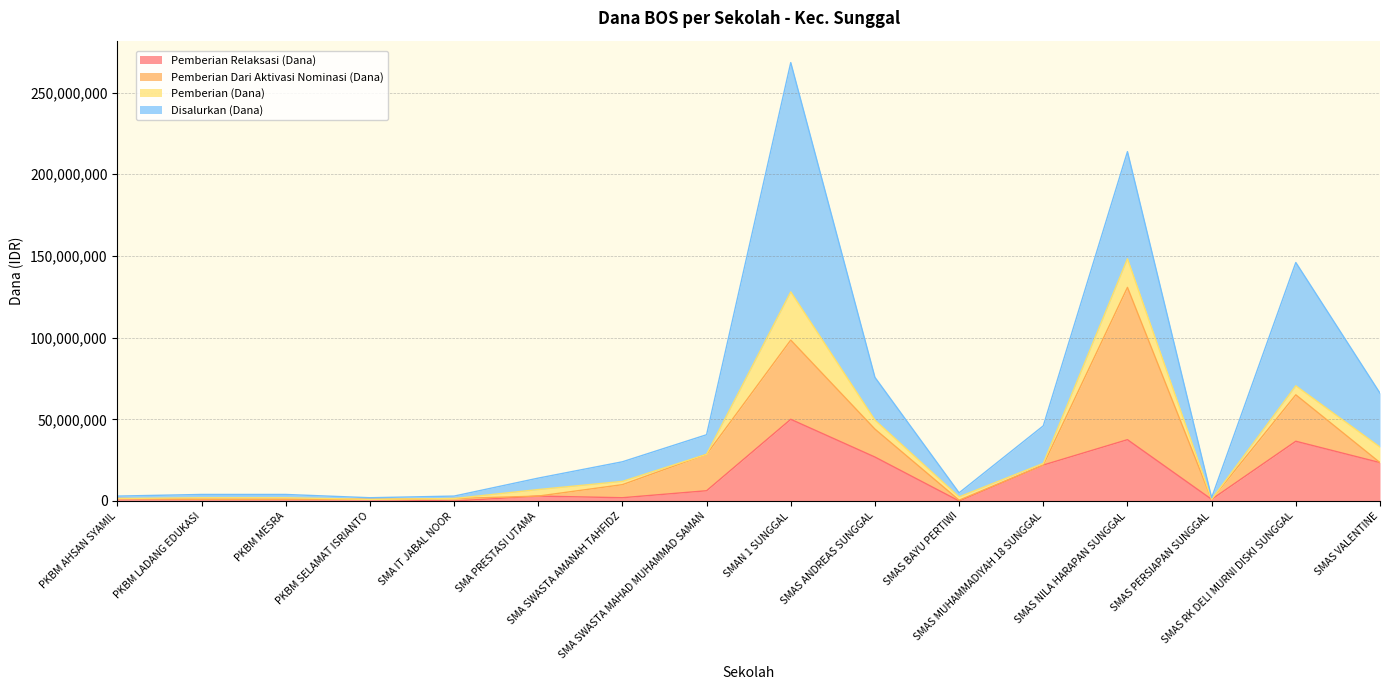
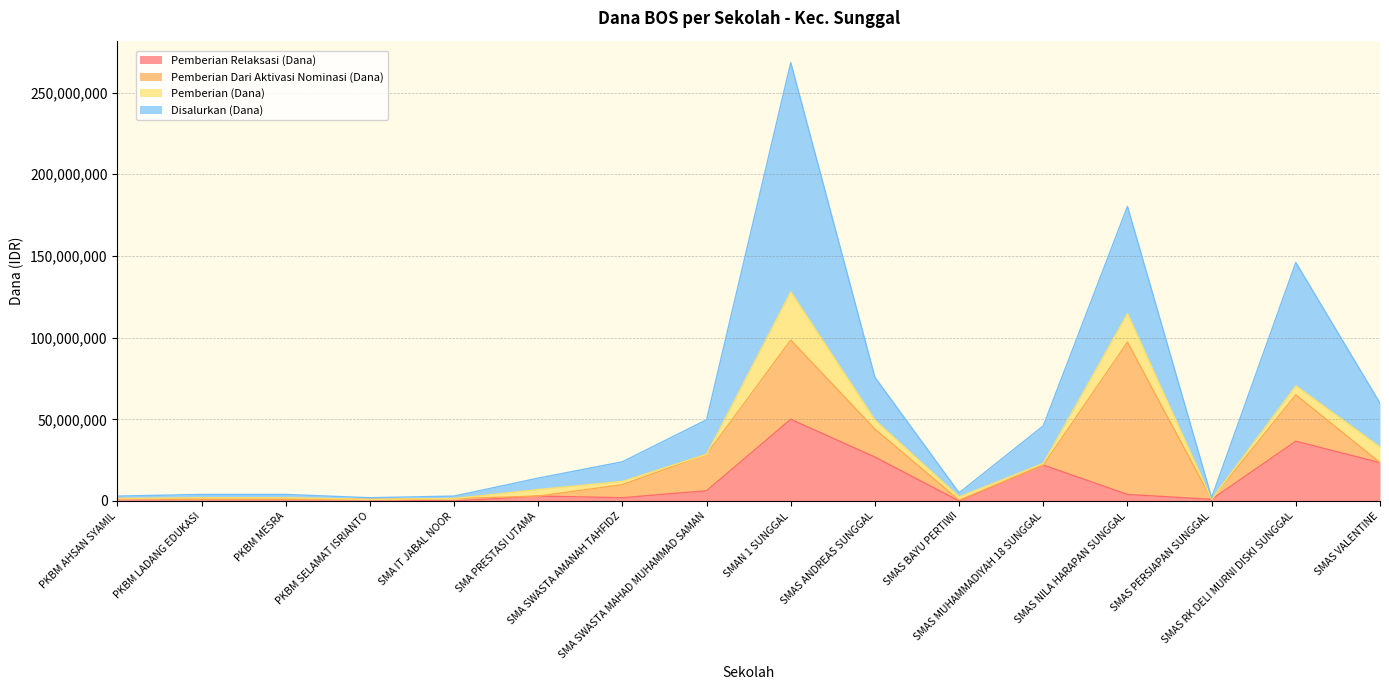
Disalurkan (Dana), SMA SWASTA MAHAD MUHAMMAD SAMAN: 12,000,000 -> 21,000,000
Pemberian Relaksasi (Dana), SMAS NILA HARAPAN SUNGGAL: 38,000,000 -> 4,000,000
Disalurkan (Dana), SMAS VALENTINE: 33,000,000 -> 27,000,000
